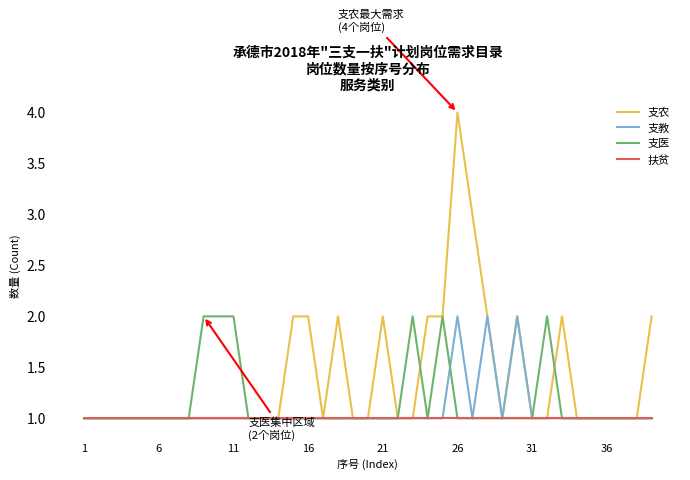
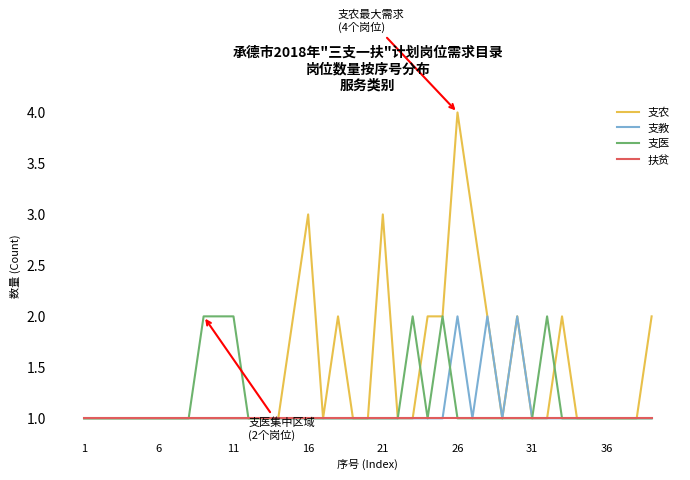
支农, 16: 2 -> 3
支农, 21: 2 -> 3
